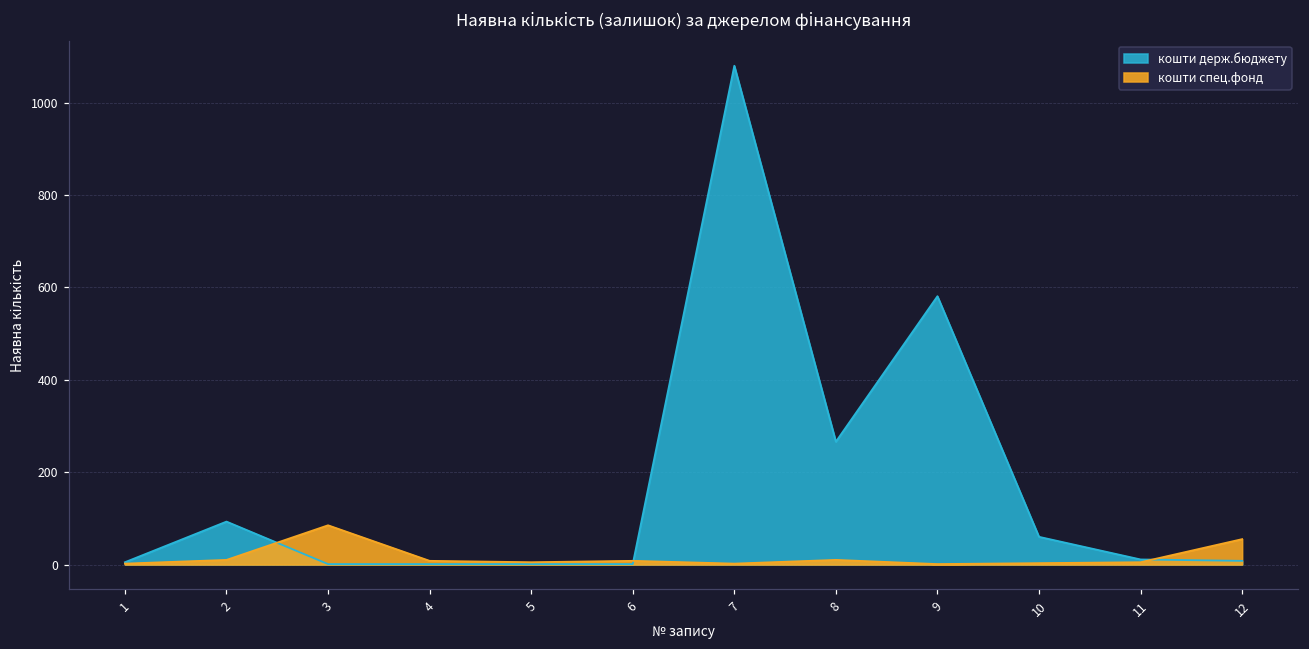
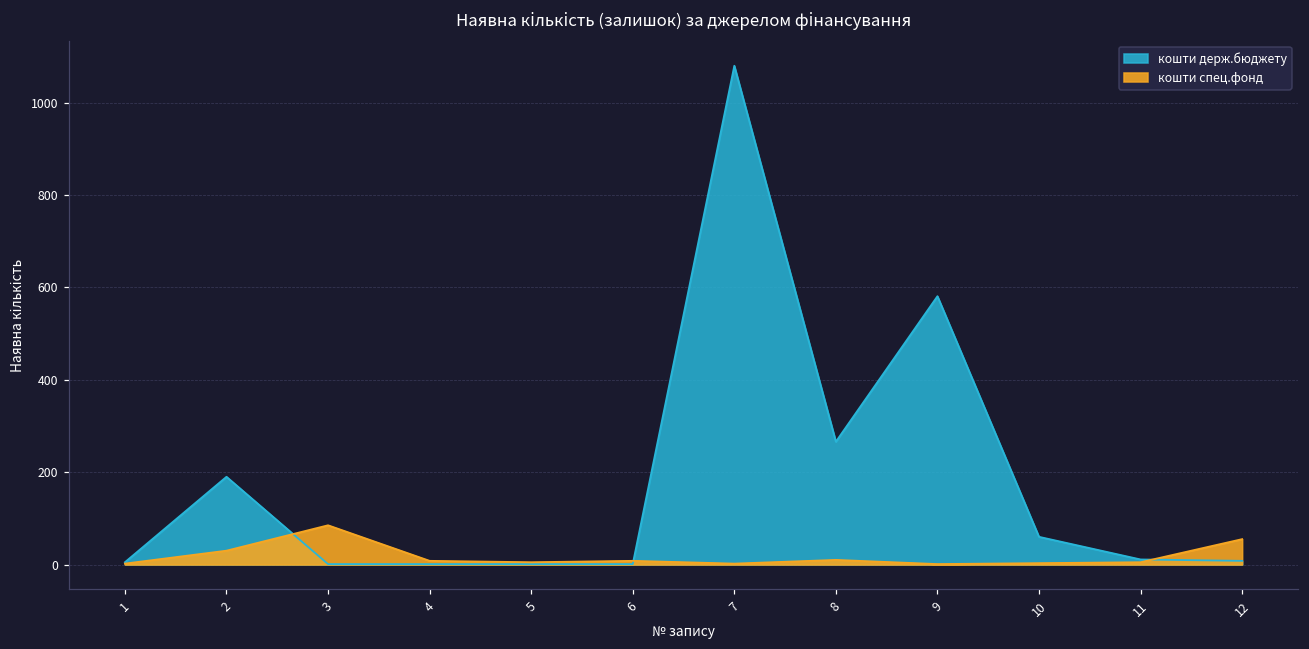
кошти держ.бюджету, 2: 90 -> 190
кошти спец.фонд, 2: 10 -> 30
